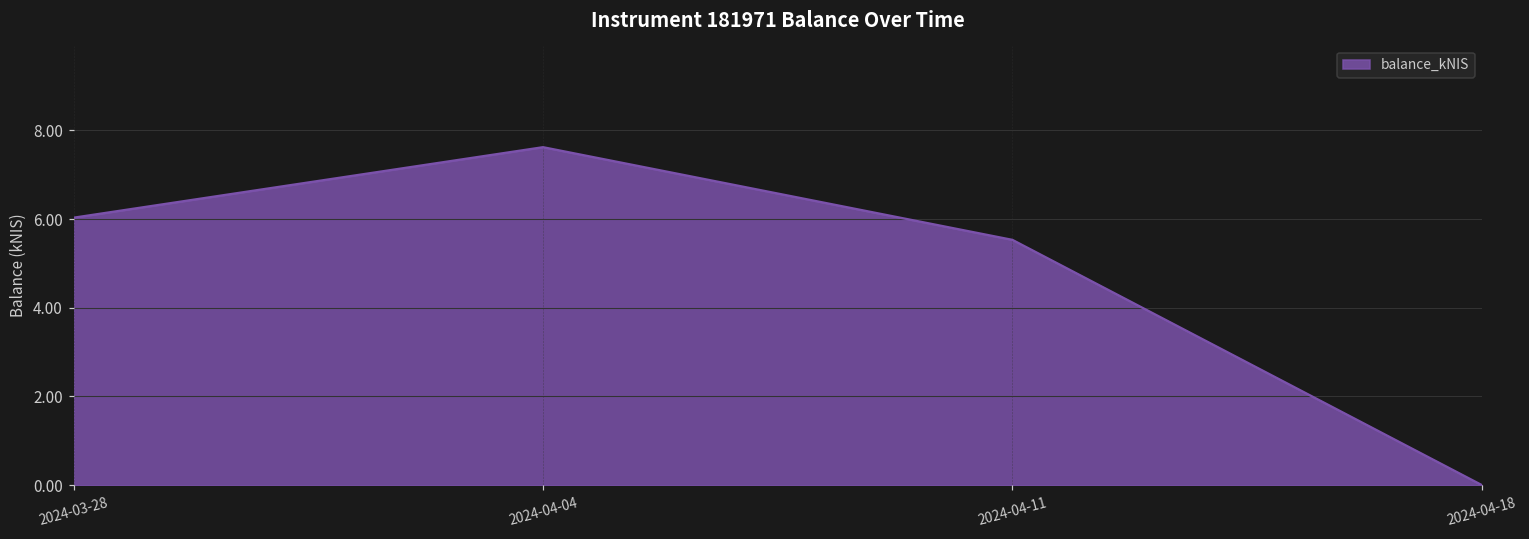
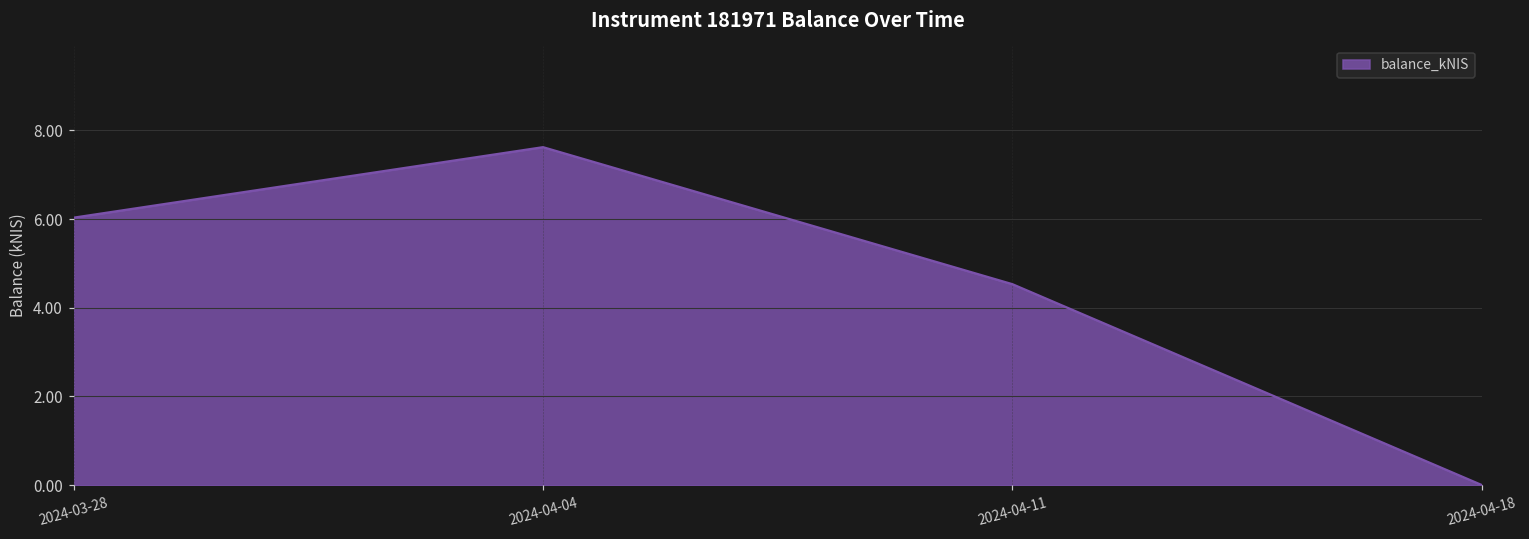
2024-04-11: 5.5 -> 4.5
